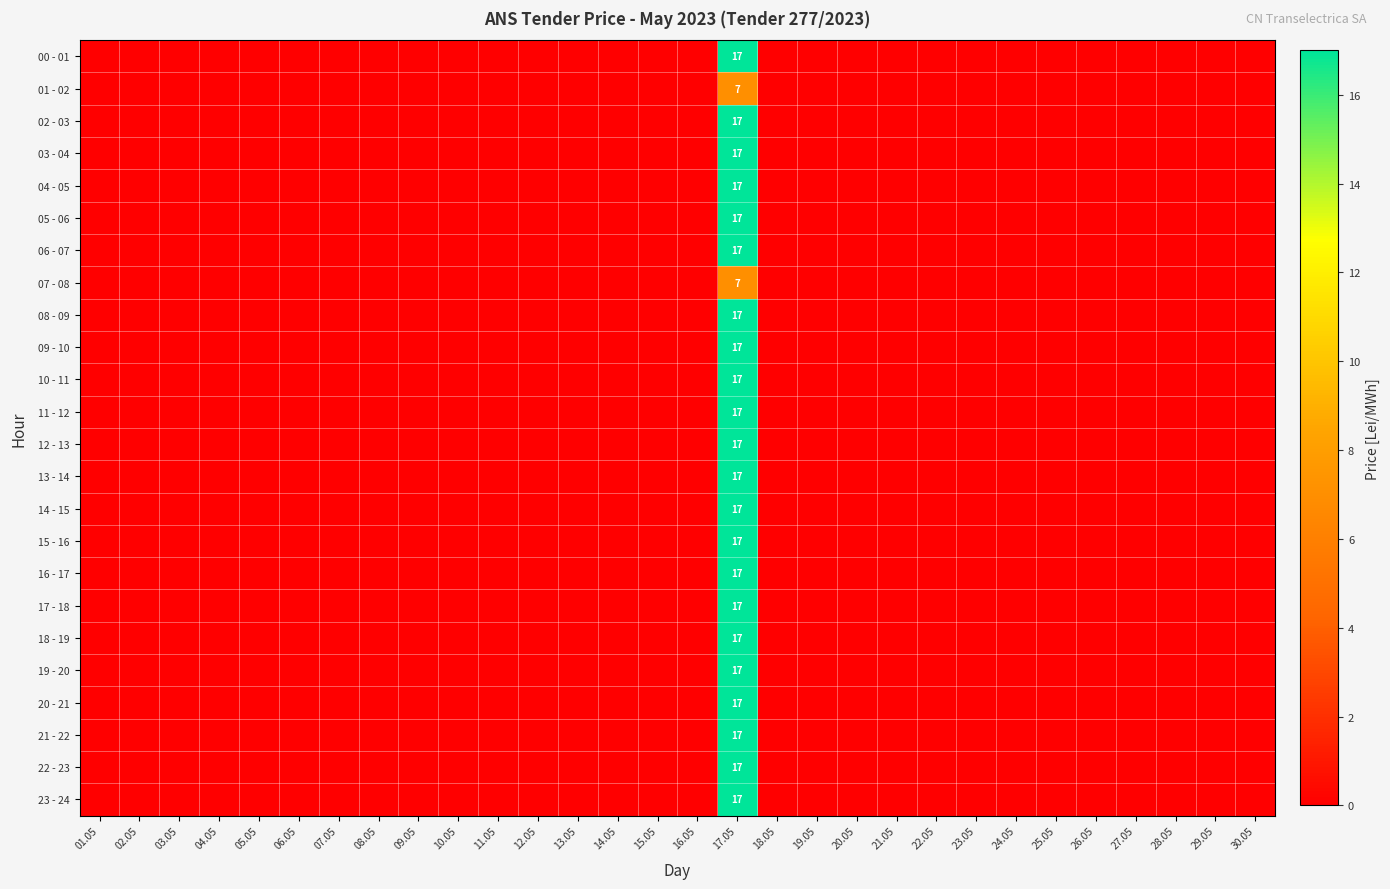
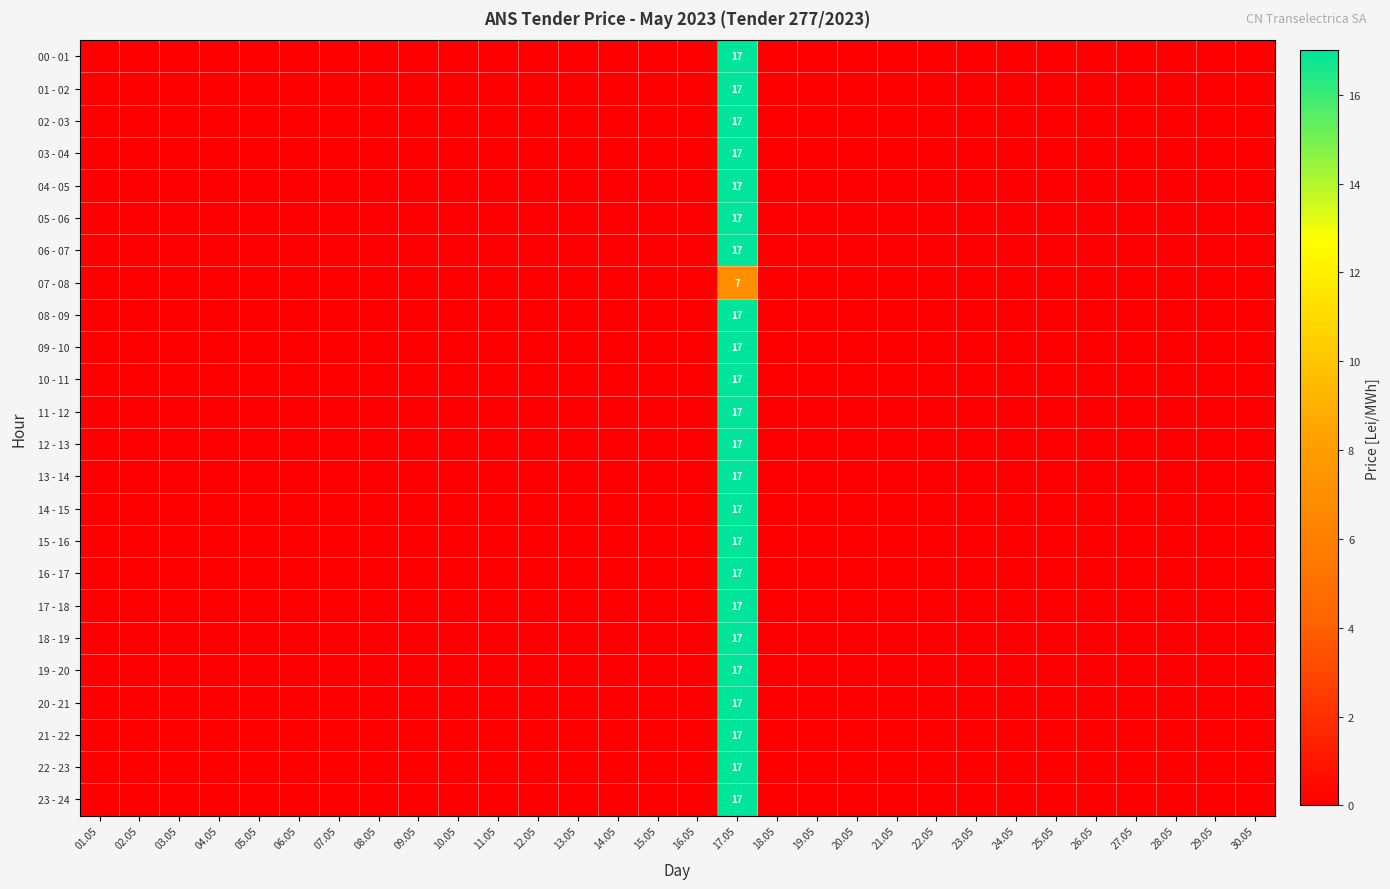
01 - 02, 17.05: 7 -> 17
